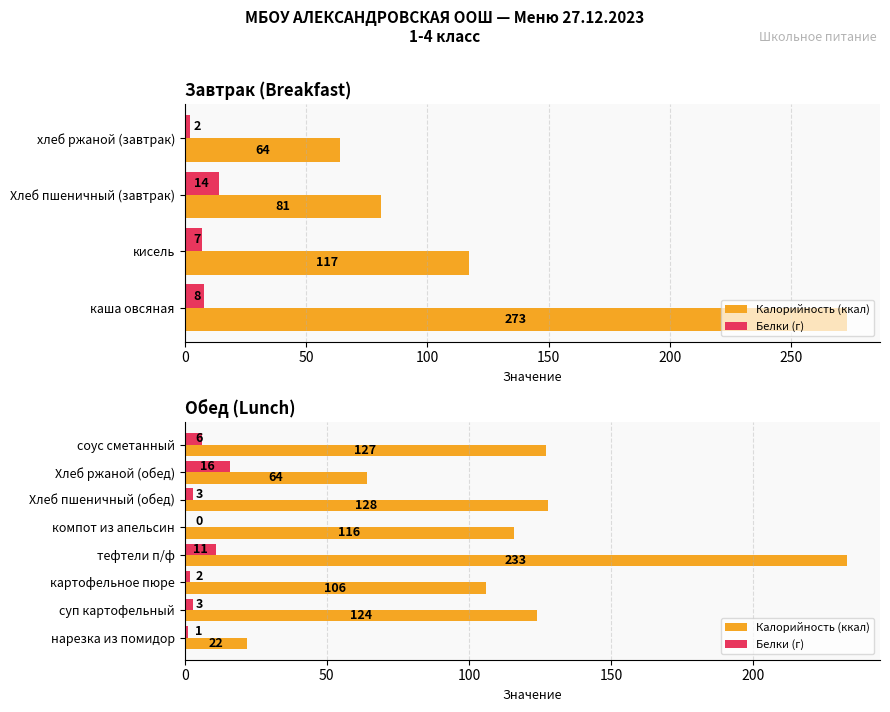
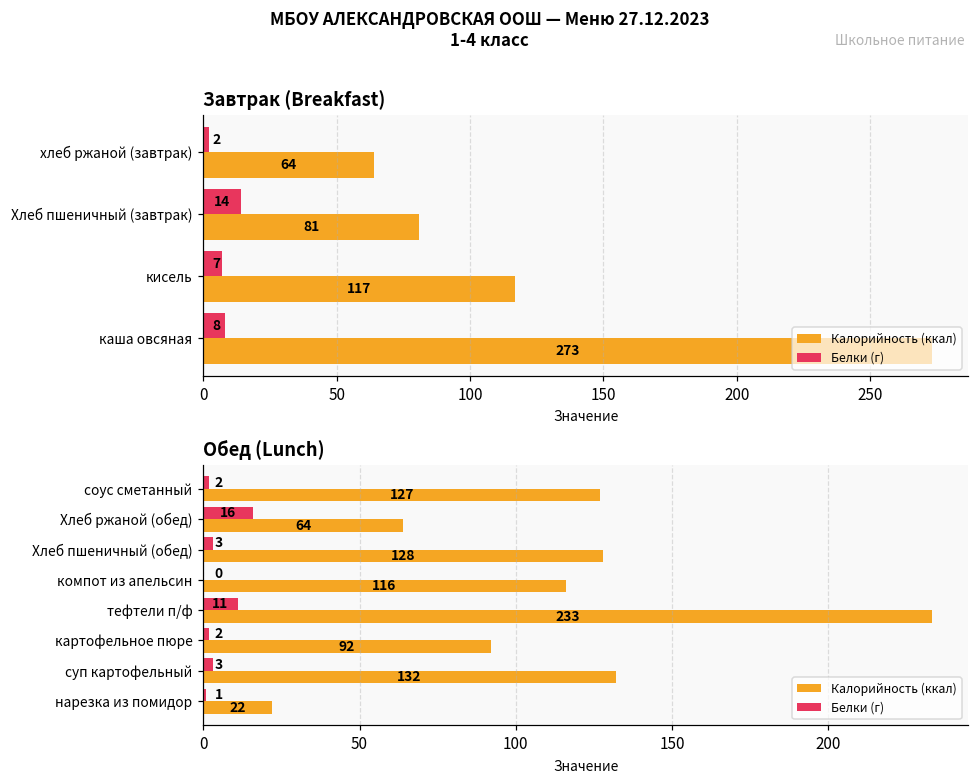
Обед (Lunch), Белки (г), соус сметанный: 6 -> 2
Обед (Lunch), Калорийность (ккал), картофельное пюре: 106 -> 92
Обед (Lunch), Калорийность (ккал), суп картофельный: 124 -> 132
